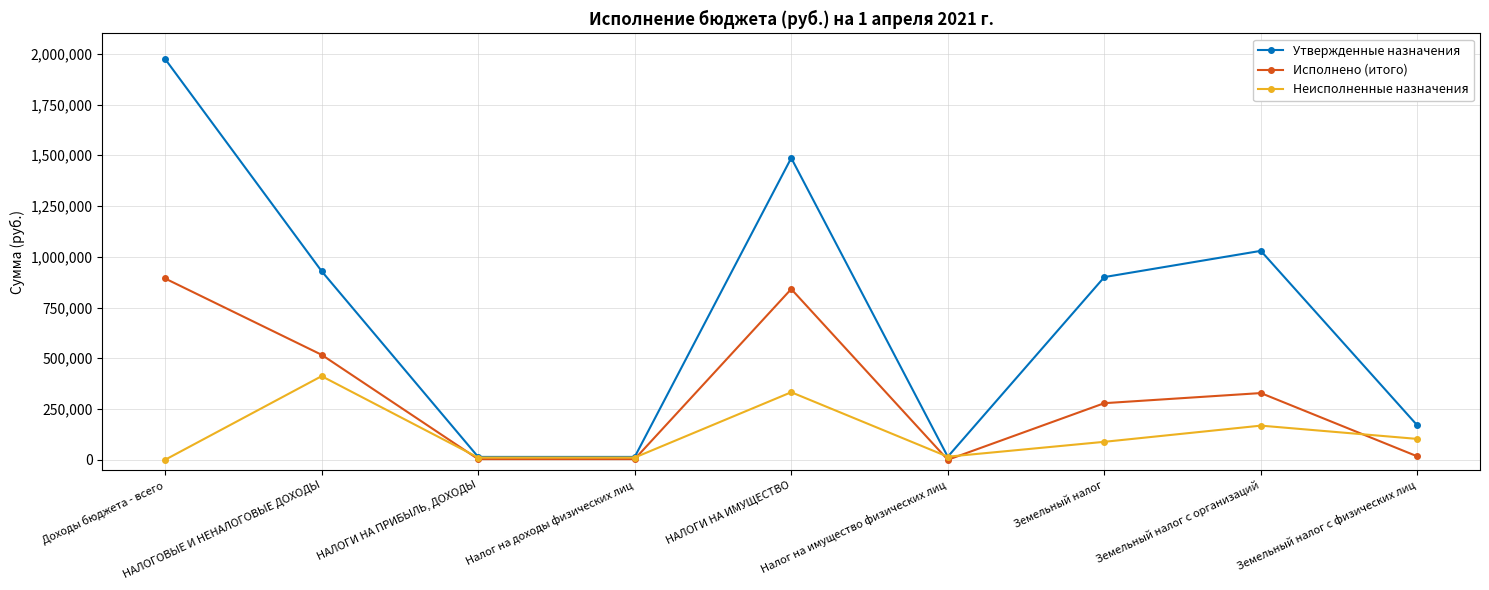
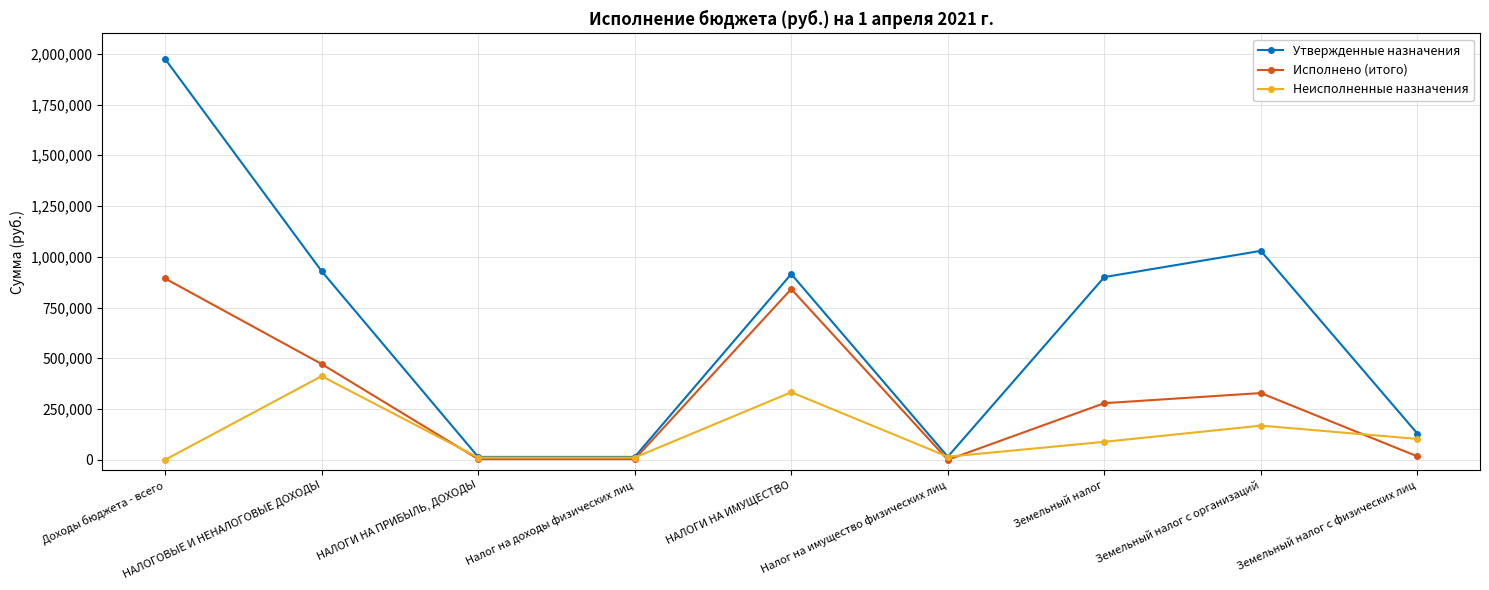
Исполнено (итого), НАЛОГОВЫЕ И НЕНАЛОГОВЫЕ ДОХОДЫ: 520,000 -> 470,000
Утвержденные назначения, НАЛОГИ НА ИМУЩЕСТВО: 1,490,000 -> 920,000
Утвержденные назначения, Земельный налог с физических лиц: 170,000 -> 130,000
